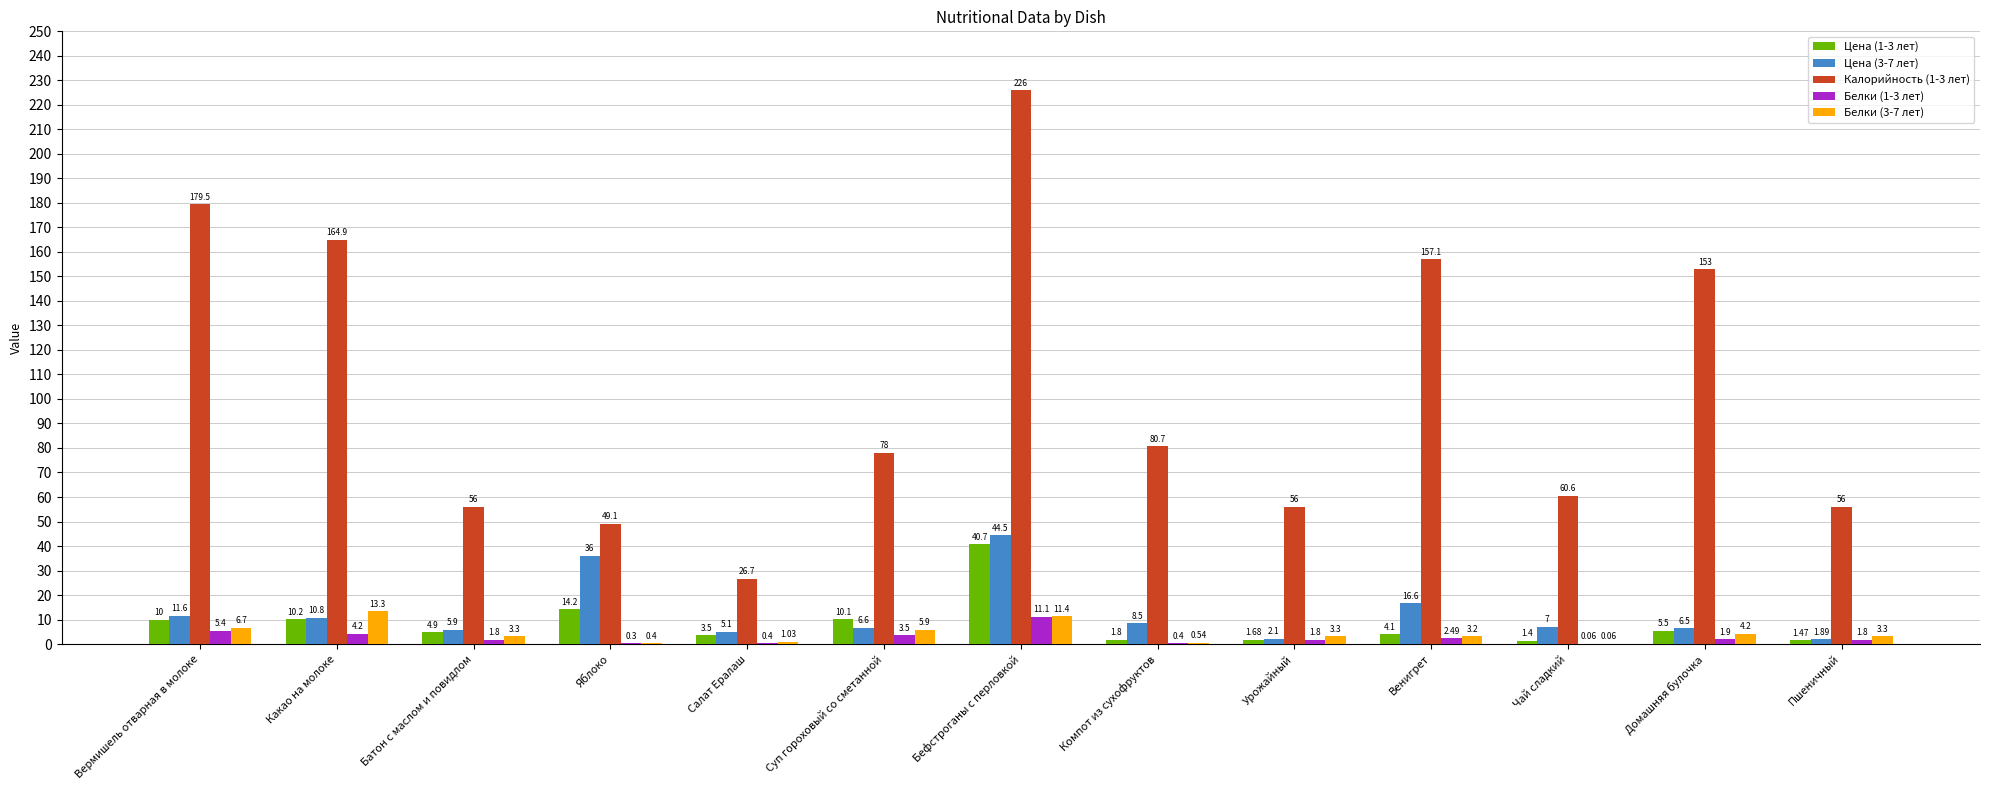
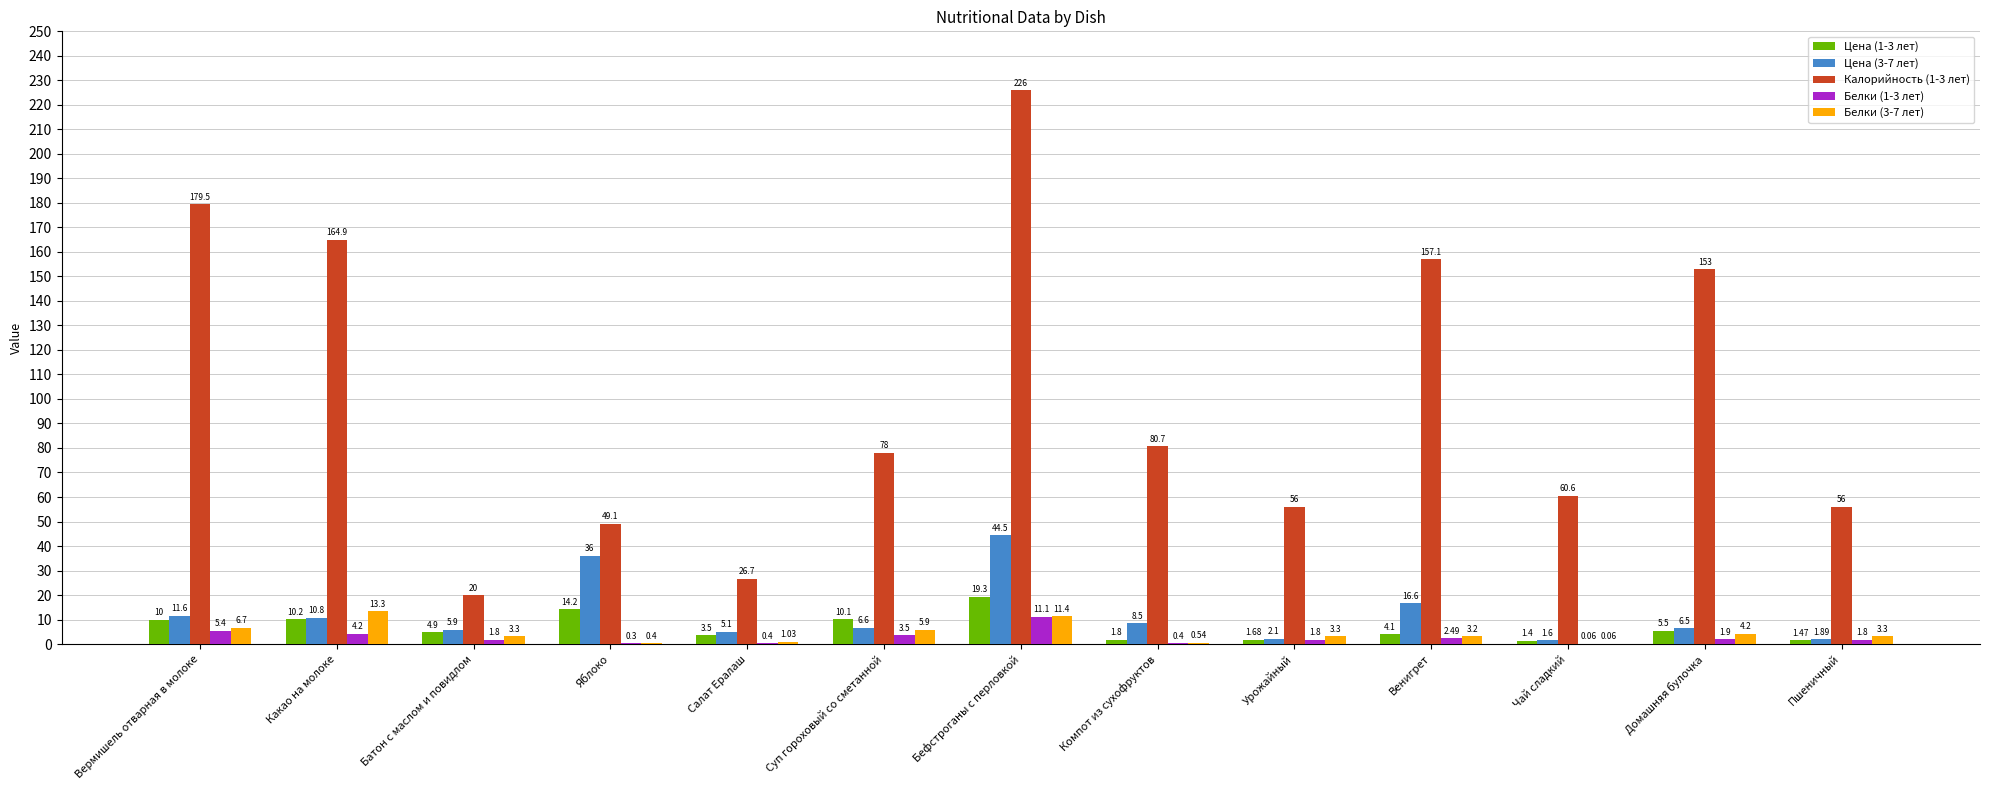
Калорийность (1-3 лет), Батон с маслом и повидлом: 56 -> 20
Цена (1-3 лет), Бефстроганы с перловкой: 40.7 -> 19.3
Цена (3-7 лет), Чай сладкий: 7 -> 1.6
